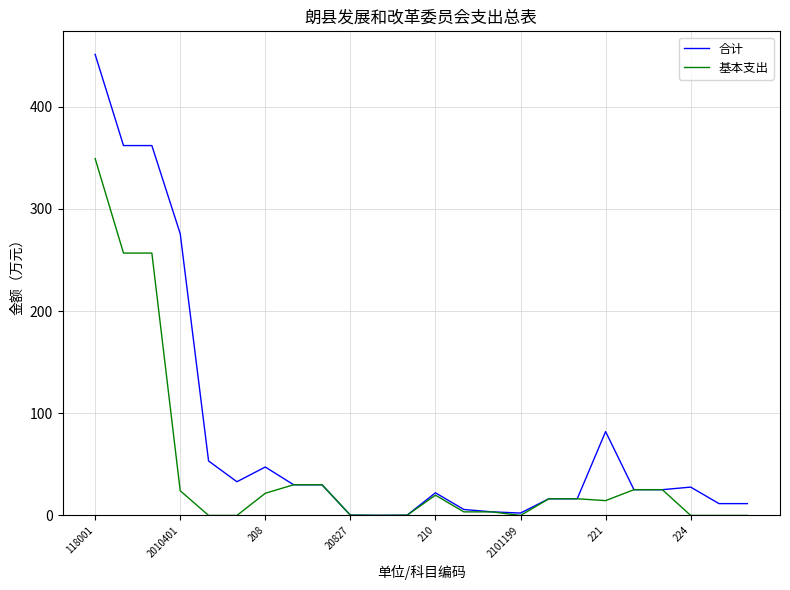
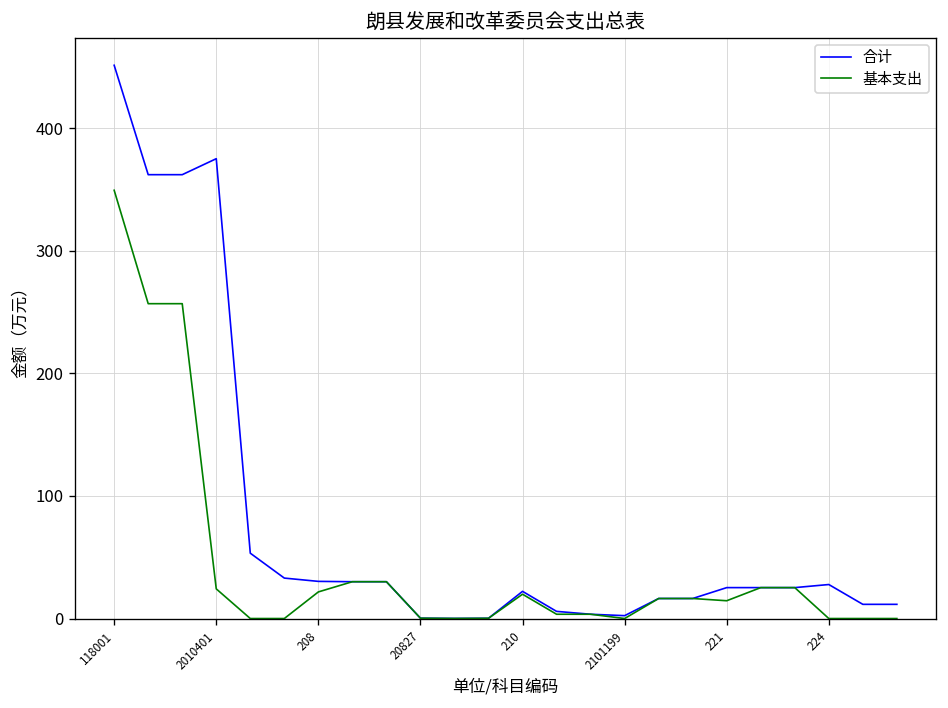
合计, 2010401: 276 -> 375
合计, 208: 47 -> 30
合计, 221: 82 -> 25
